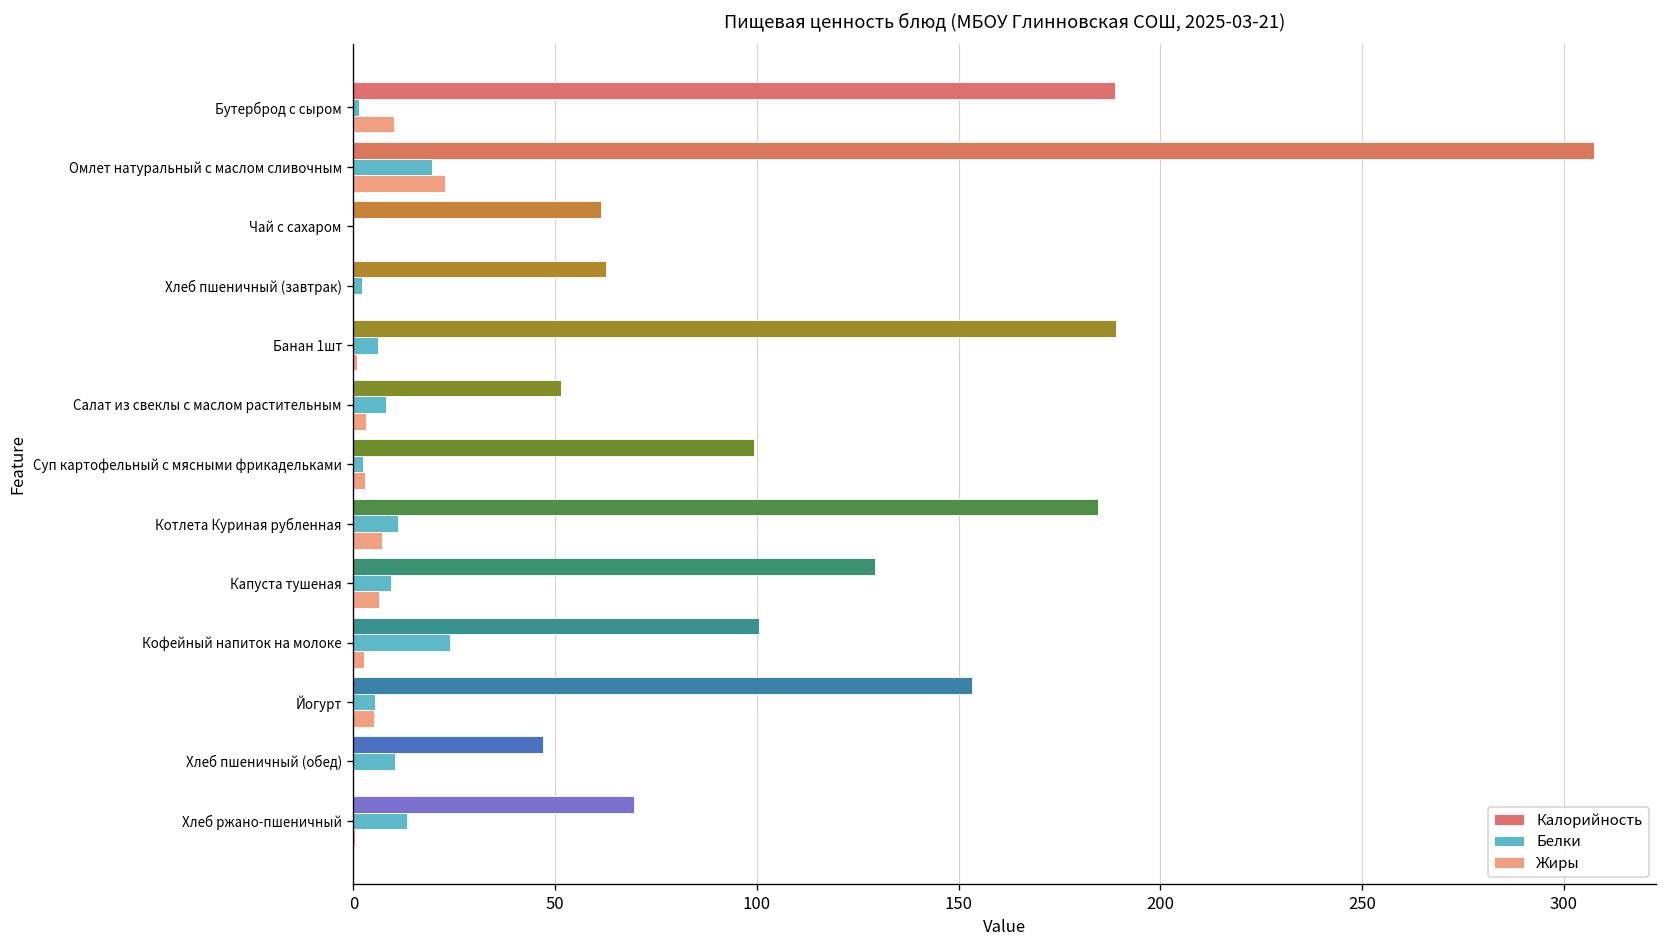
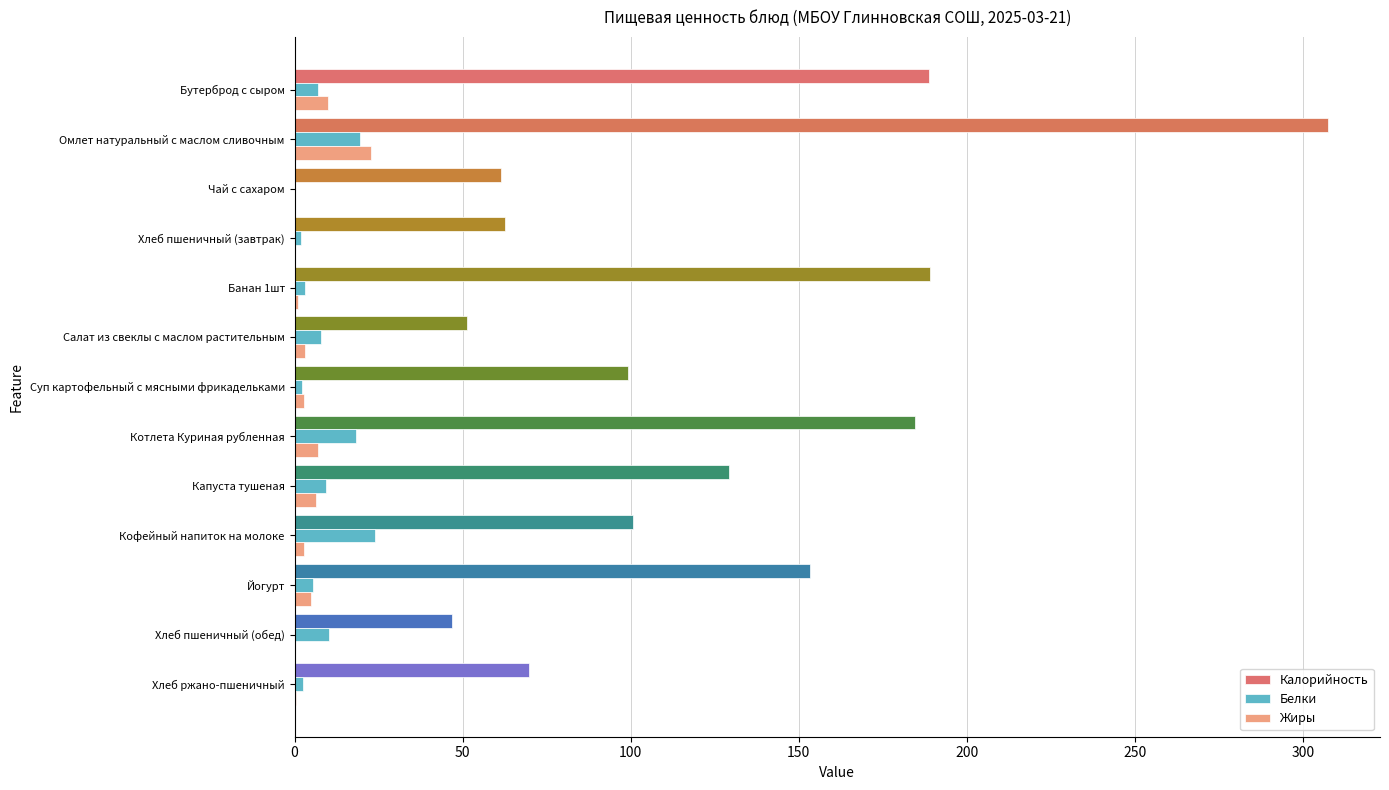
Белки, Бутерброд с сыром: 1 -> 7
Белки, Банан 1шт: 6 -> 3
Белки, Котлета Куриная рубленная: 11 -> 18
Белки, Хлеб ржано-пшеничный: 13 -> 3
